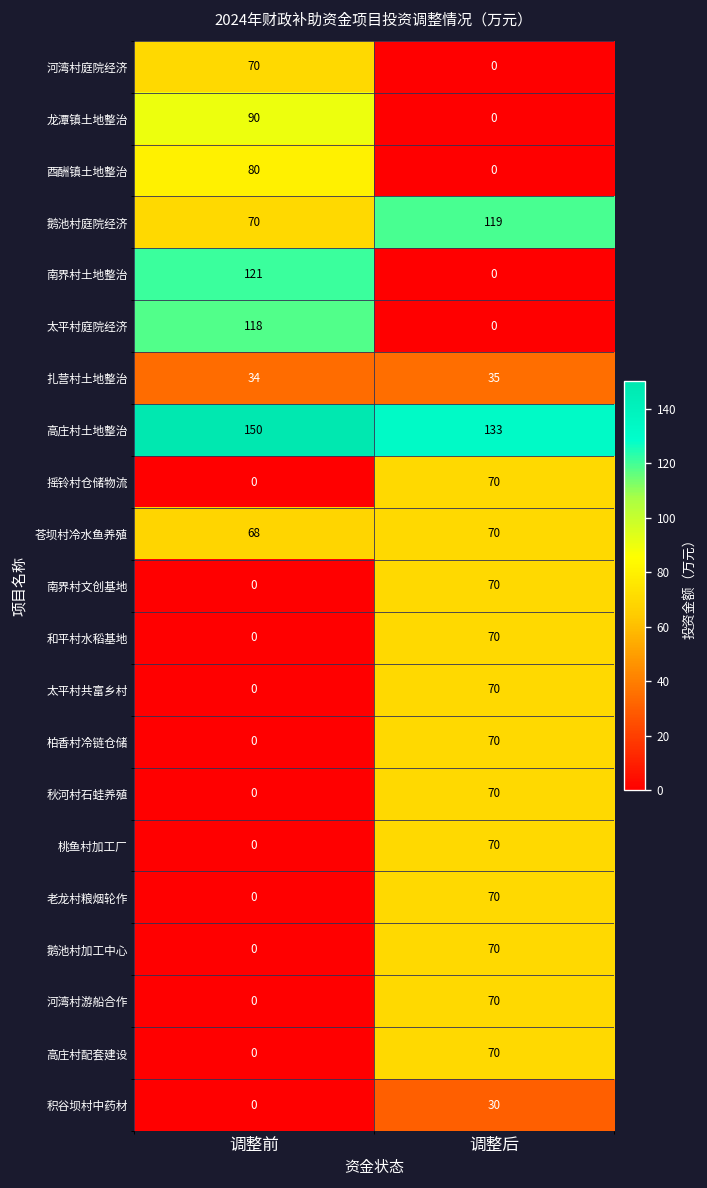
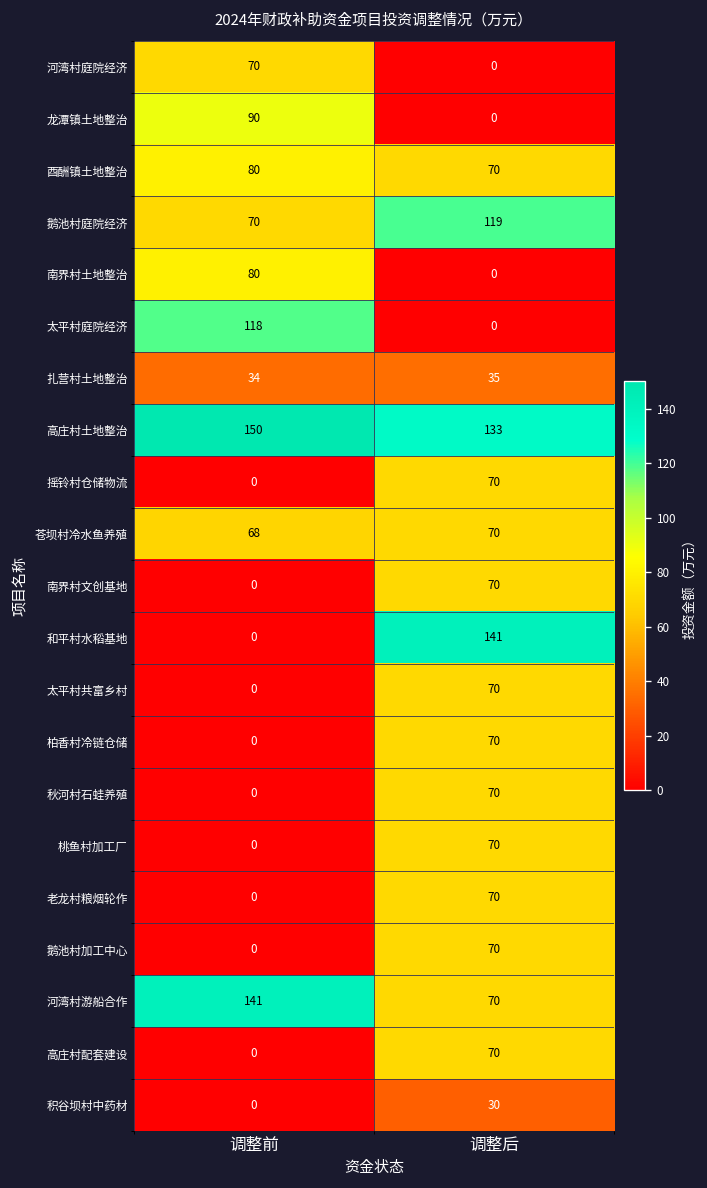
酉酬镇土地整治, 调整后: 0 -> 70
南界村土地整治, 调整前: 121 -> 80
和平村水稻基地, 调整后: 70 -> 141
河湾村游船合作, 调整前: 0 -> 141
